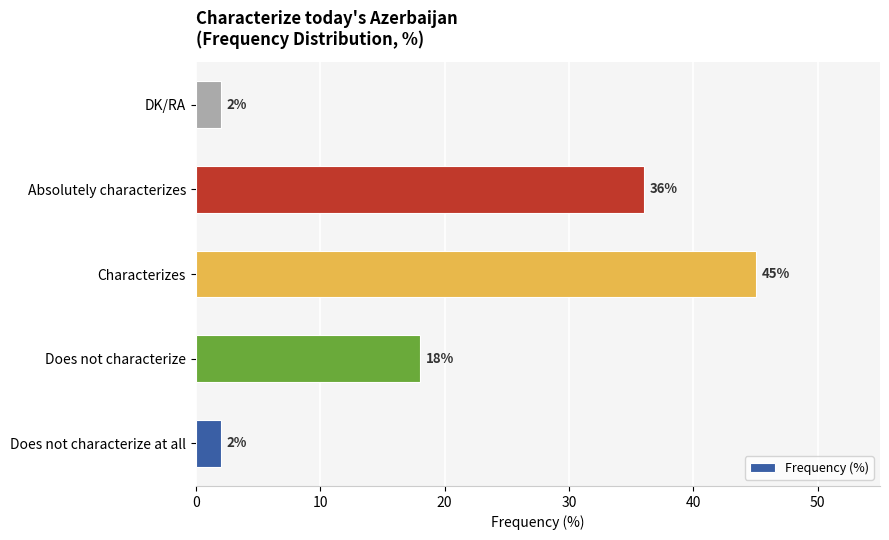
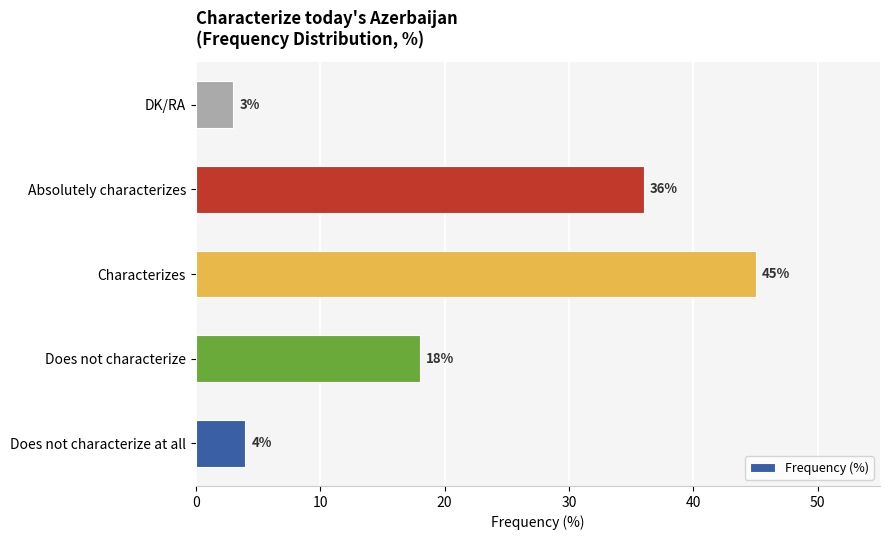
DK/RA: 2% -> 3%
Does not characterize at all: 2% -> 4%
